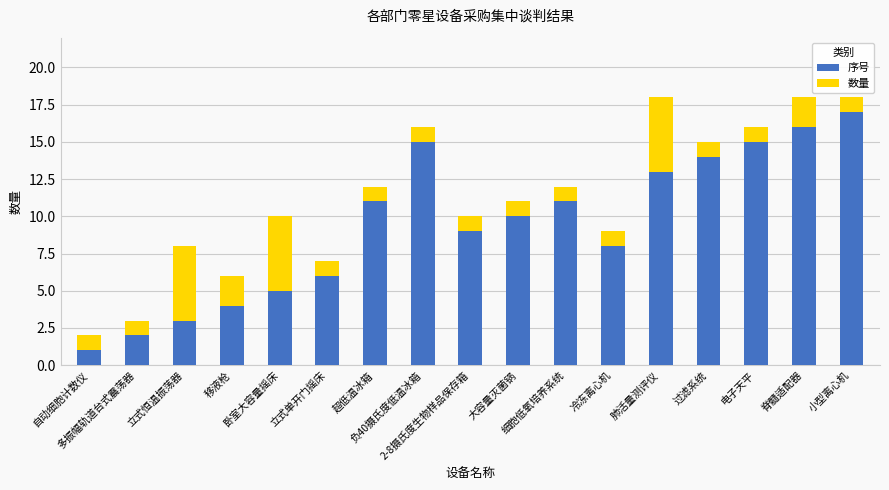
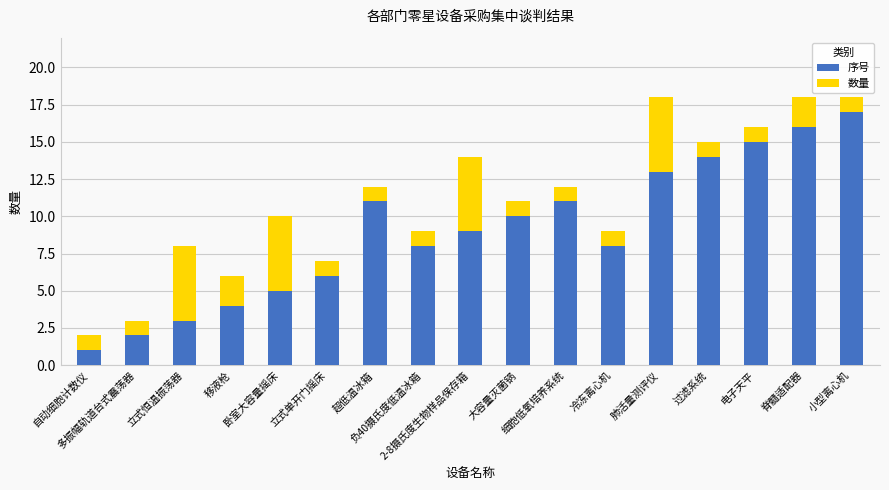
序号, 负40摄氏度低温冰箱: 15 -> 8
数量, 2-8摄氏度生物样品保存箱: 1 -> 5
